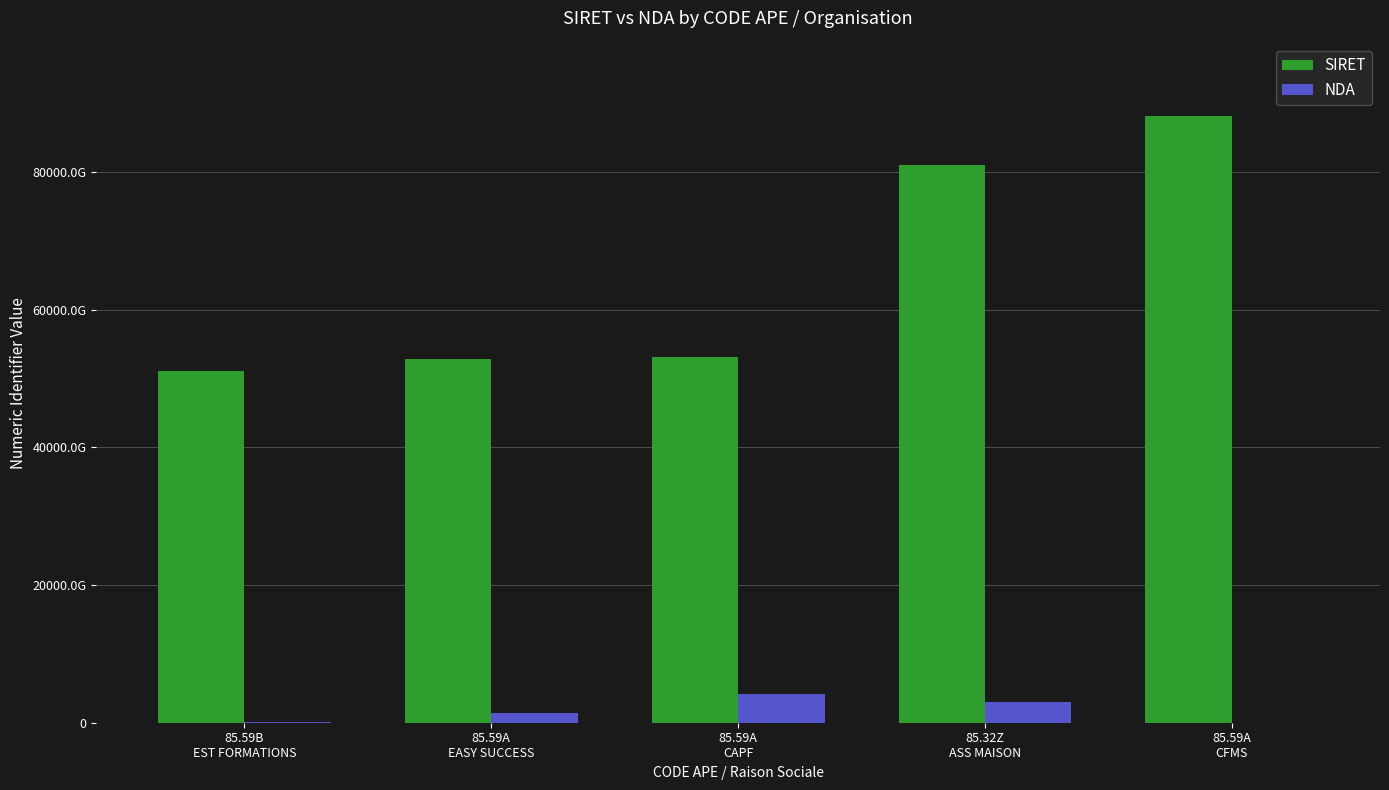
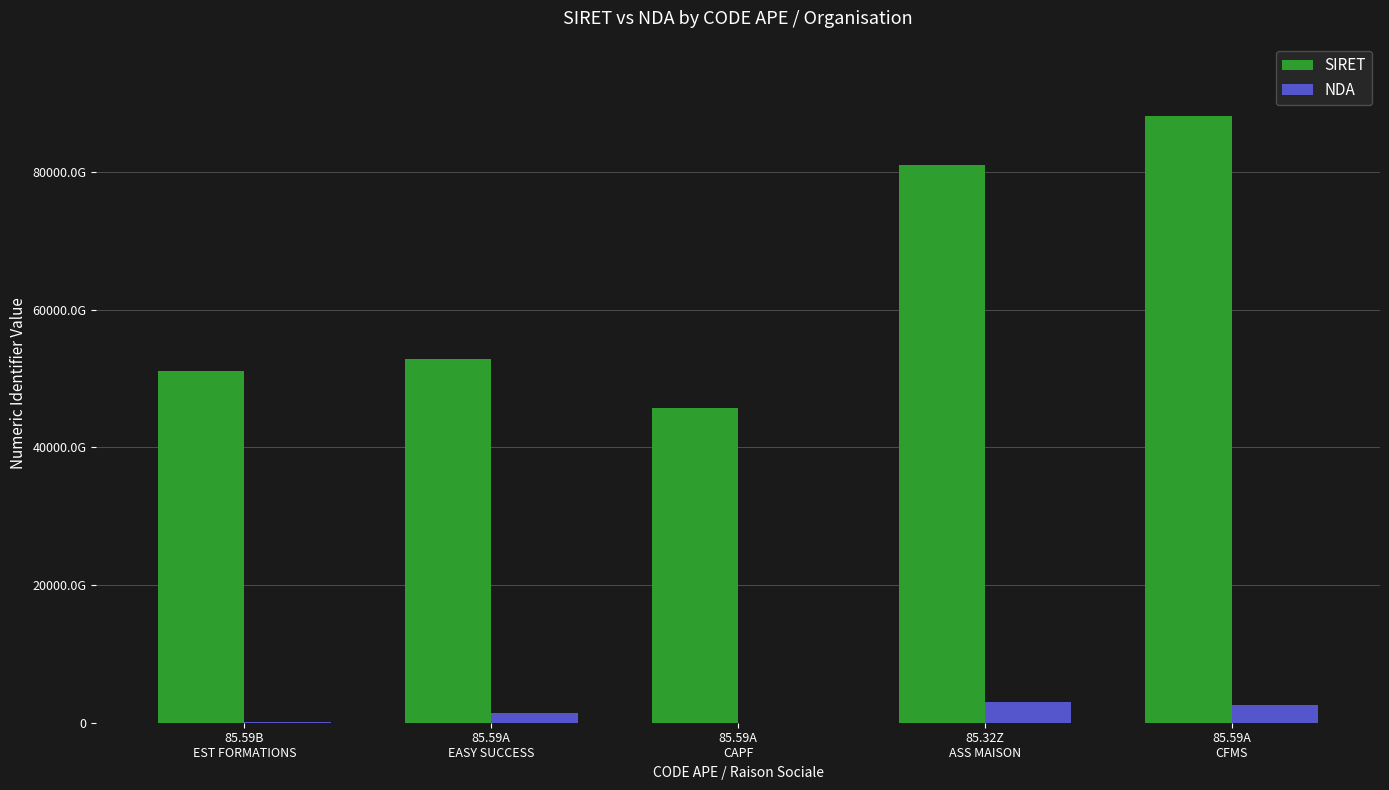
SIRET, 85.59A CAPF: 53000000000000 -> 46000000000000
NDA, 85.59A CAPF: 4000000000000 -> 0
NDA, 85.59A CFMS: 0 -> 3000000000000
